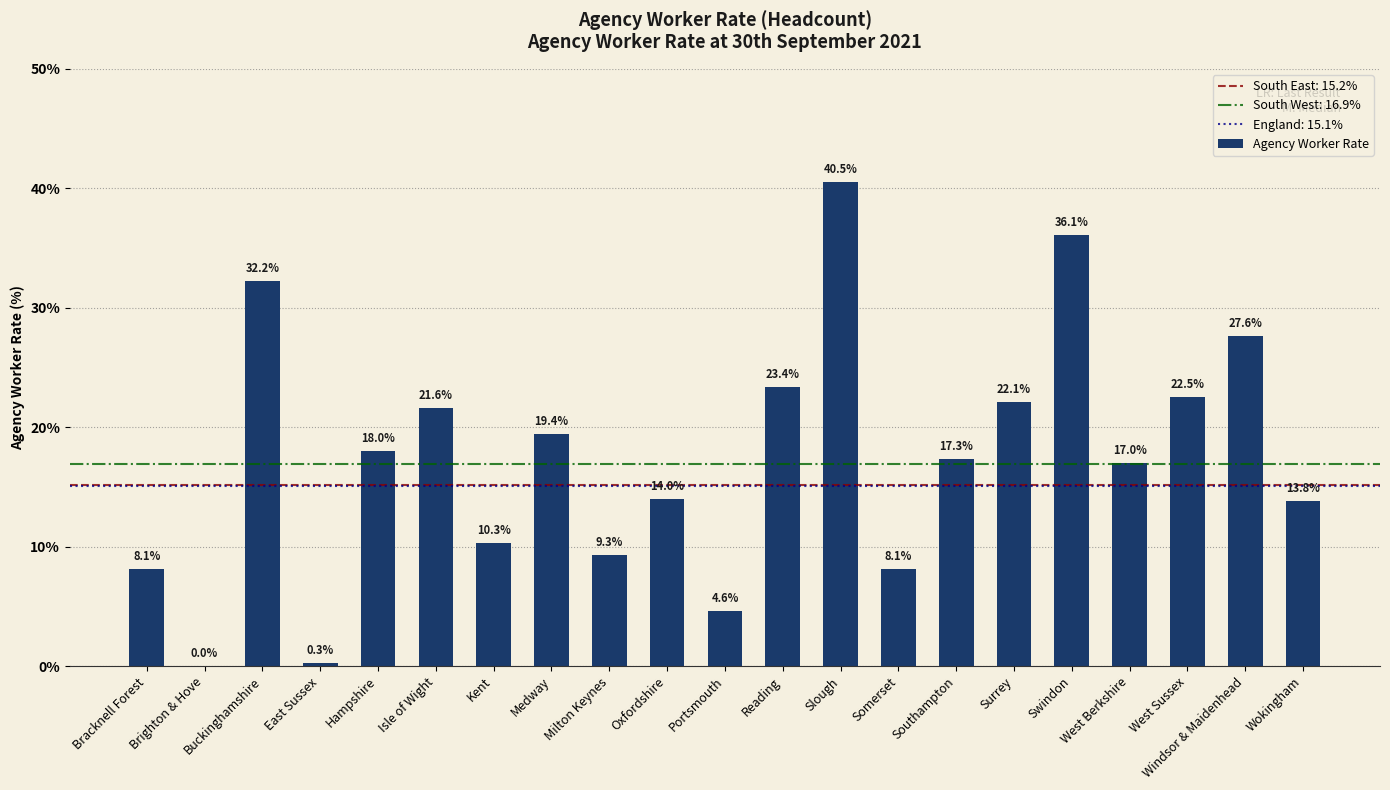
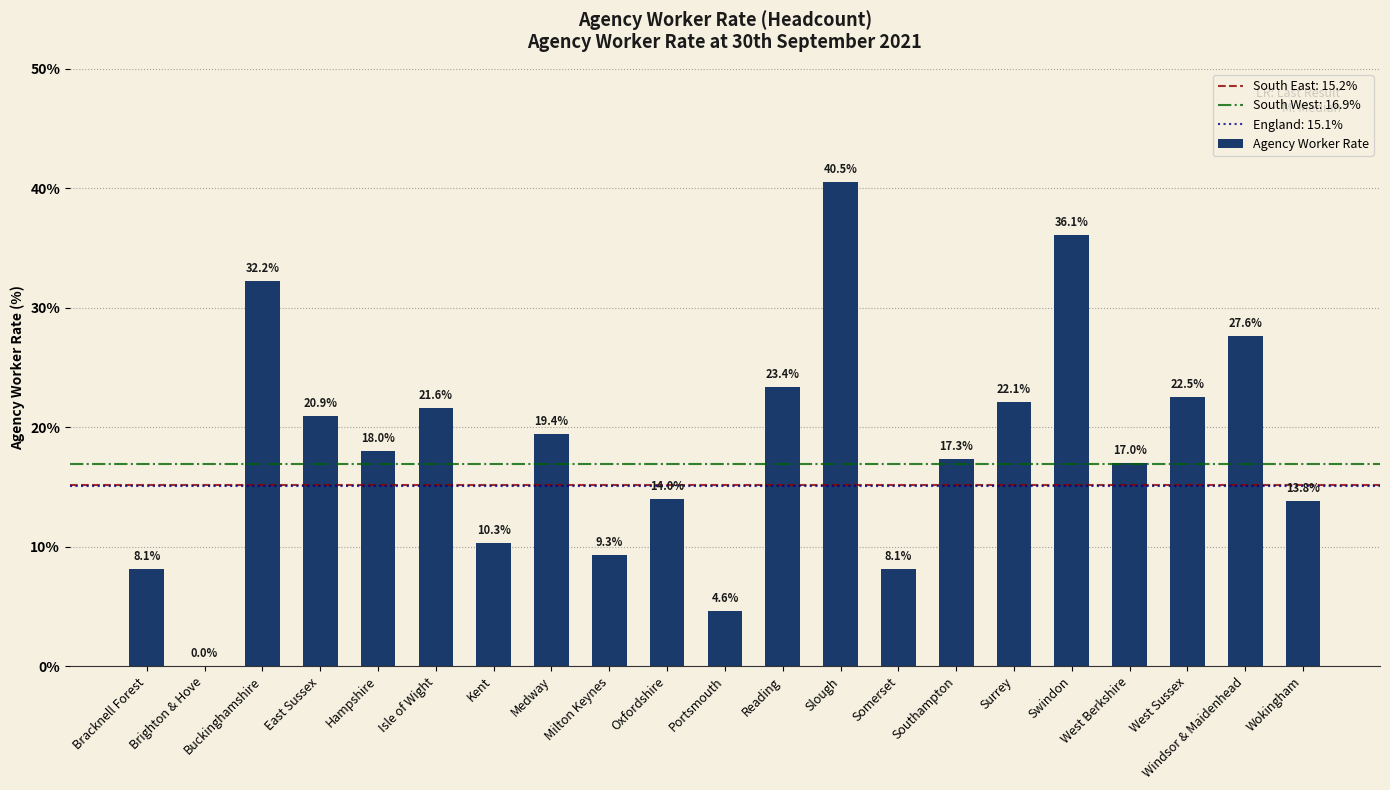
East Sussex: 0.3% -> 20.9%
